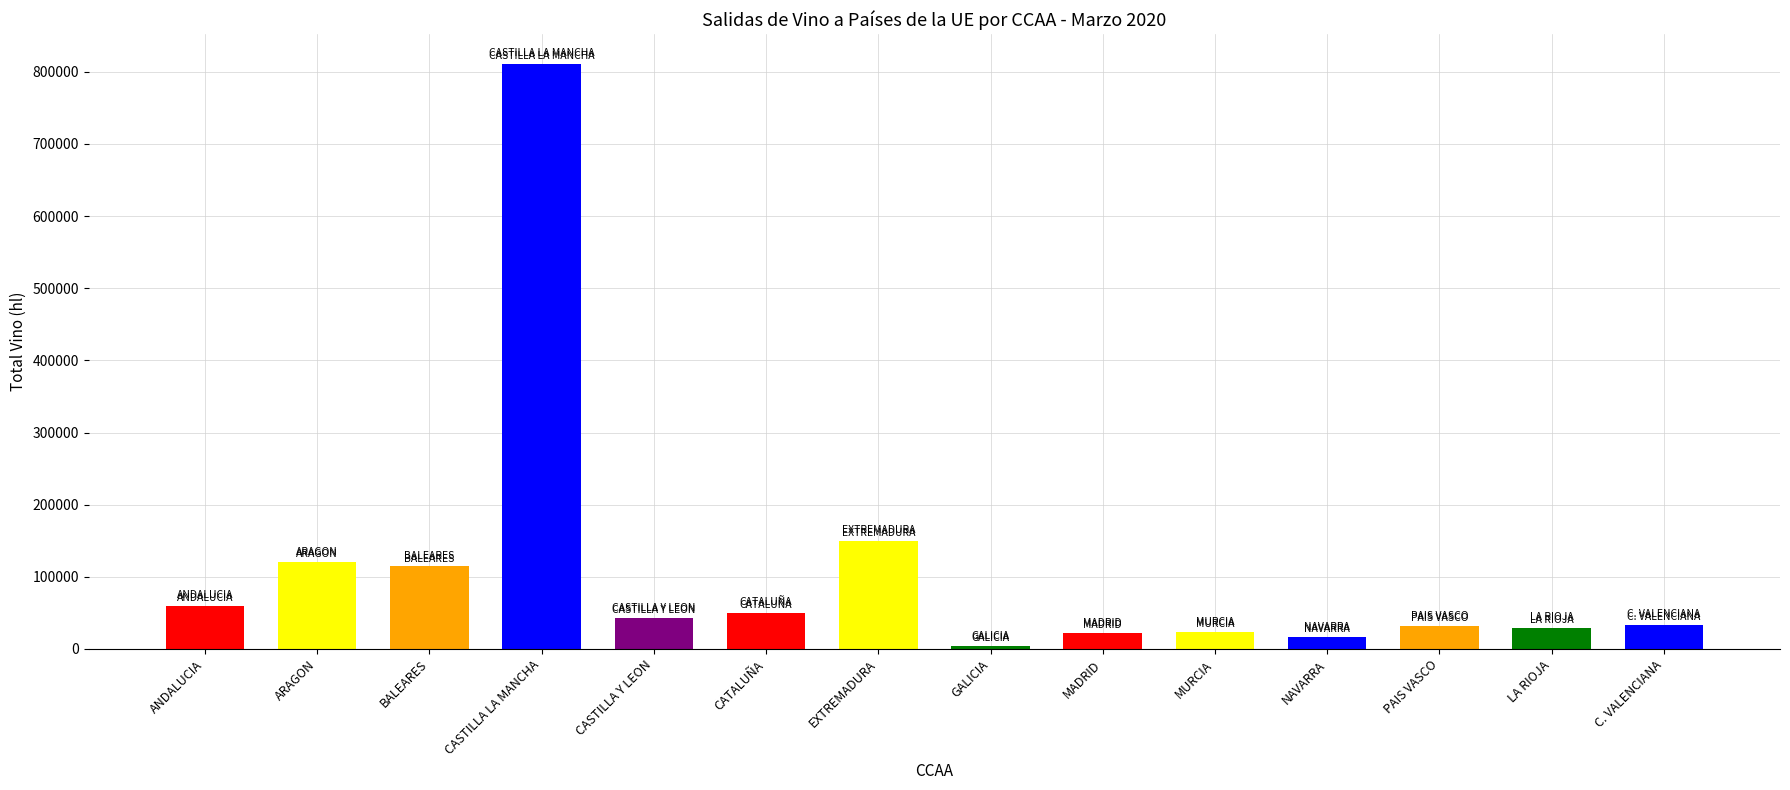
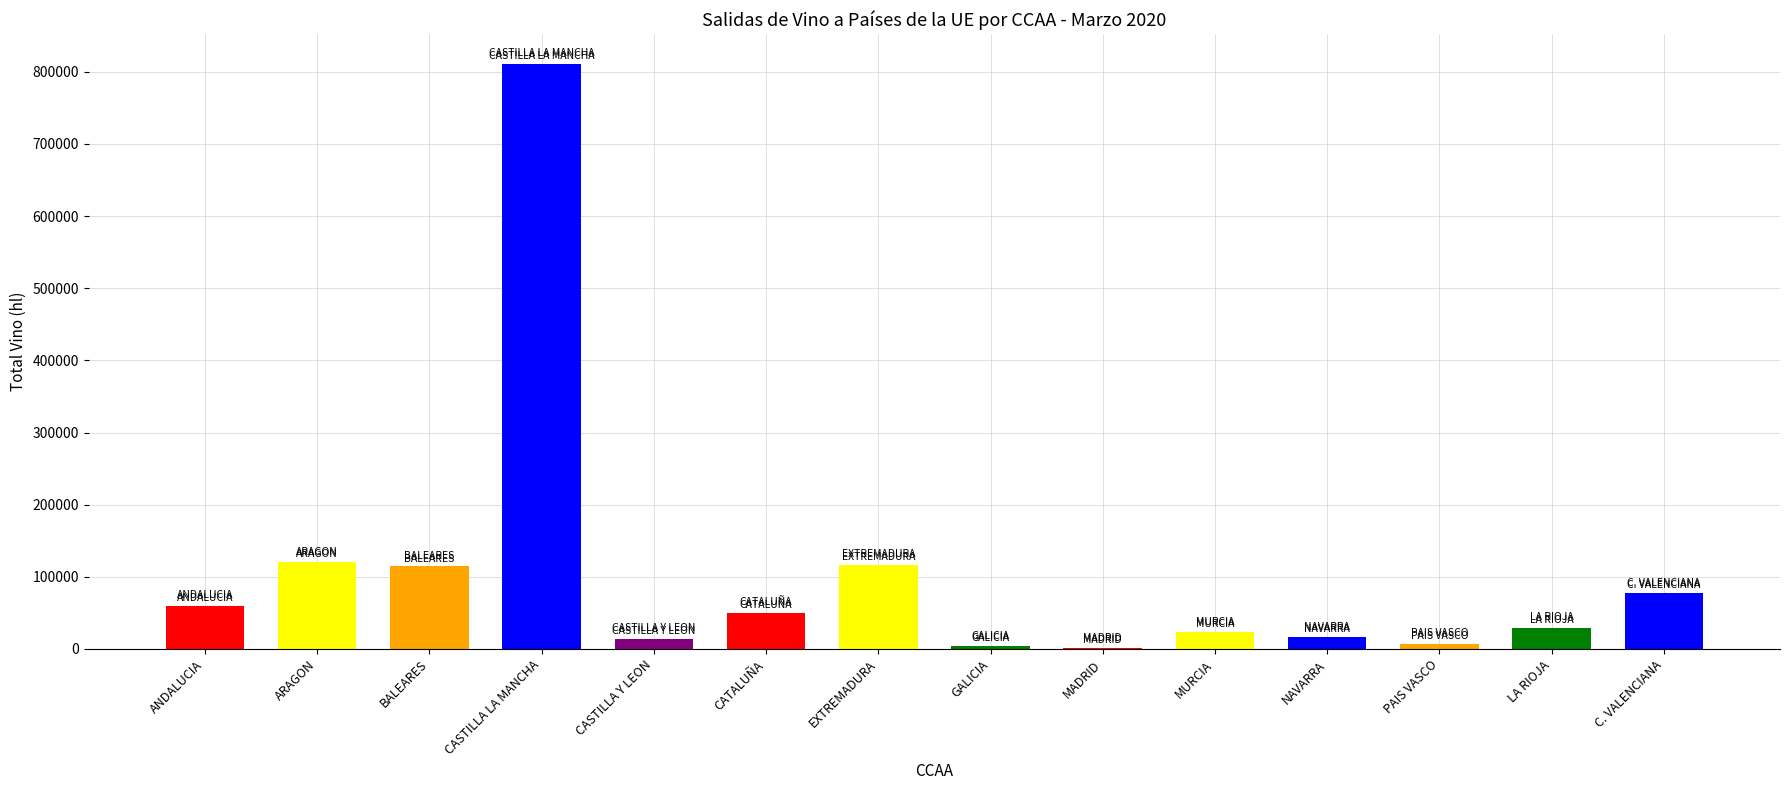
CASTILLA Y LEON: 40000 -> 10000
EXTREMADURA: 150000 -> 120000
MADRID: 20000 -> 0
PAIS VASCO: 30000 -> 10000
C. VALENCIANA: 30000 -> 80000
